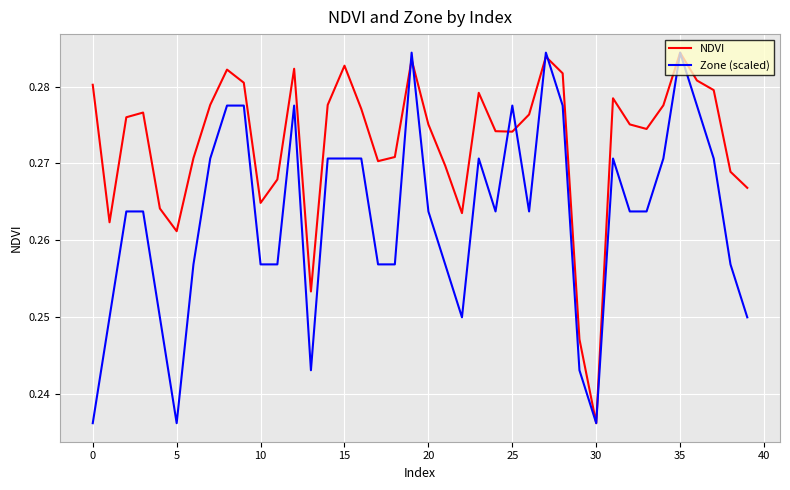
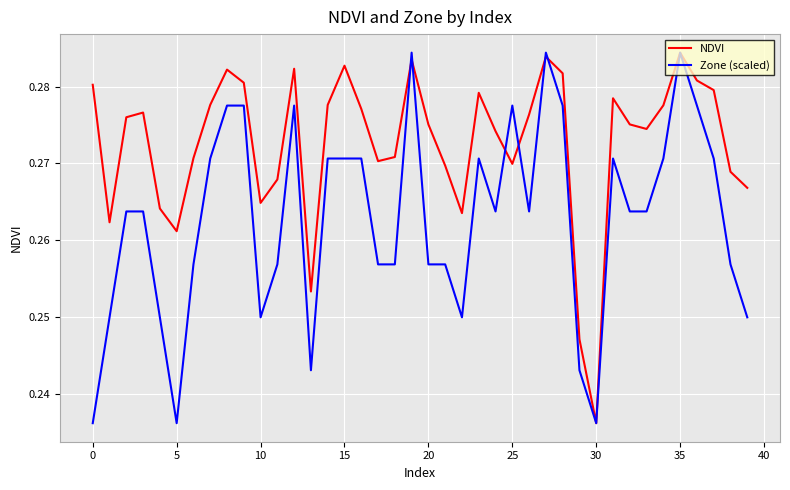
Zone (scaled), 10: 0.257 -> 0.250
Zone (scaled), 20: 0.264 -> 0.257
NDVI, 25: 0.274 -> 0.270
